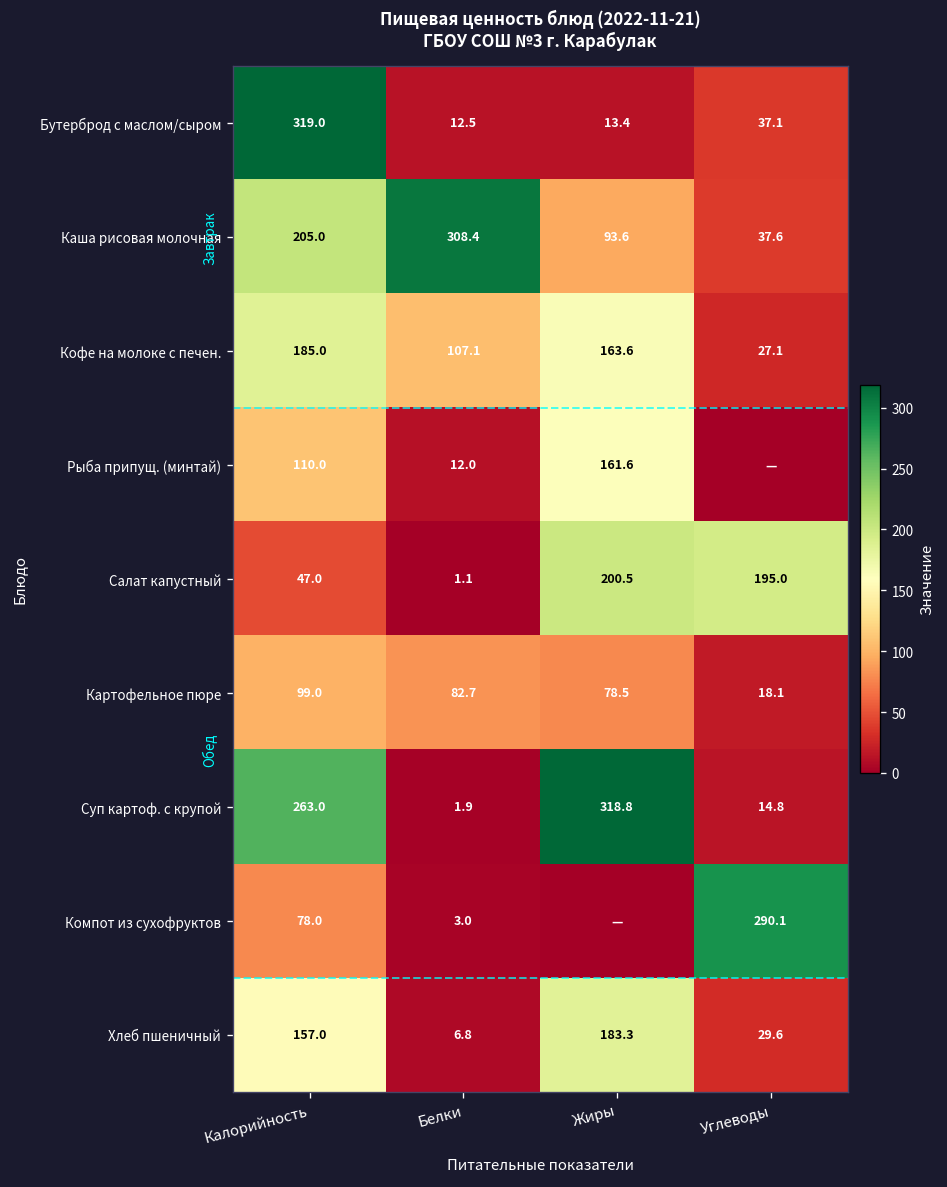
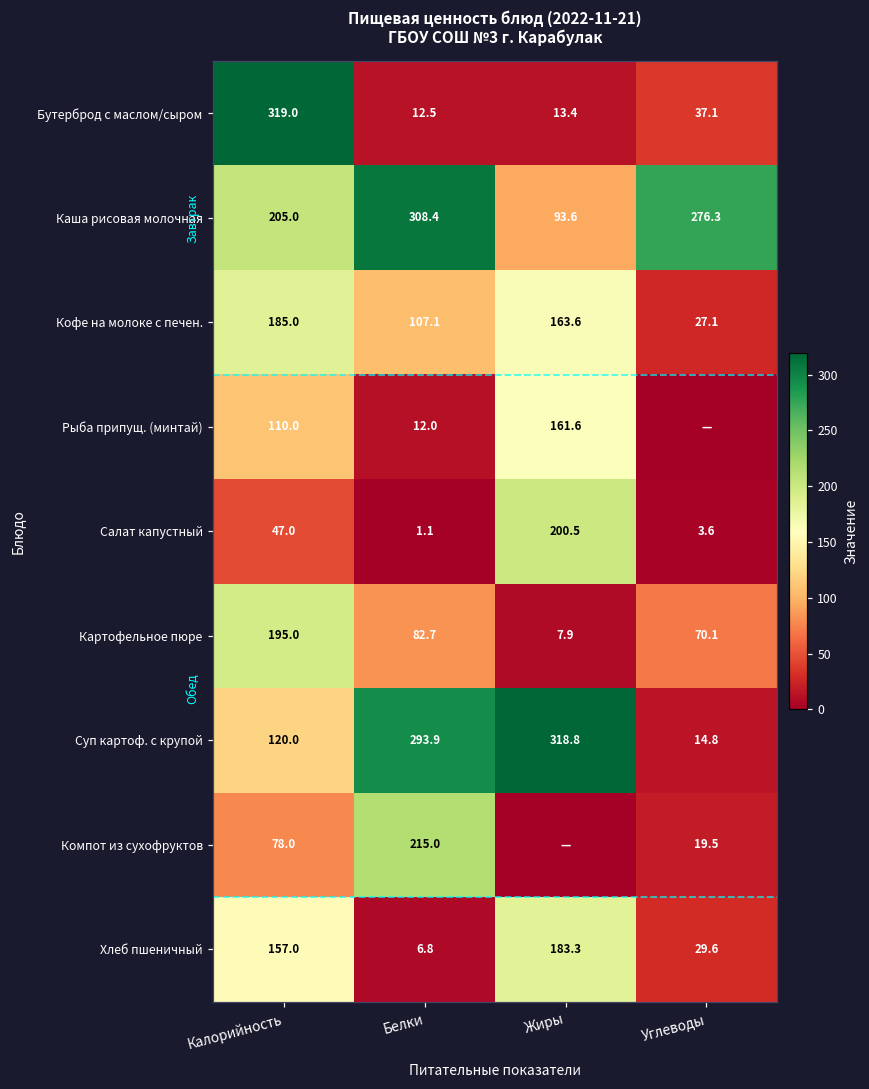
Каша рисовая молочная, Углеводы: 37.6 -> 276.3
Салат капустный, Углеводы: 195.0 -> 3.6
Картофельное пюре, Калорийность: 99.0 -> 195.0
Картофельное пюре, Жиры: 78.5 -> 7.9
Картофельное пюре, Углеводы: 18.1 -> 70.1
Суп картоф. с крупой, Калорийность: 263.0 -> 120.0
Суп картоф. с крупой, Белки: 1.9 -> 293.9
Компот из сухофруктов, Белки: 3.0 -> 215.0
Компот из сухофруктов, Углеводы: 290.1 -> 19.5
